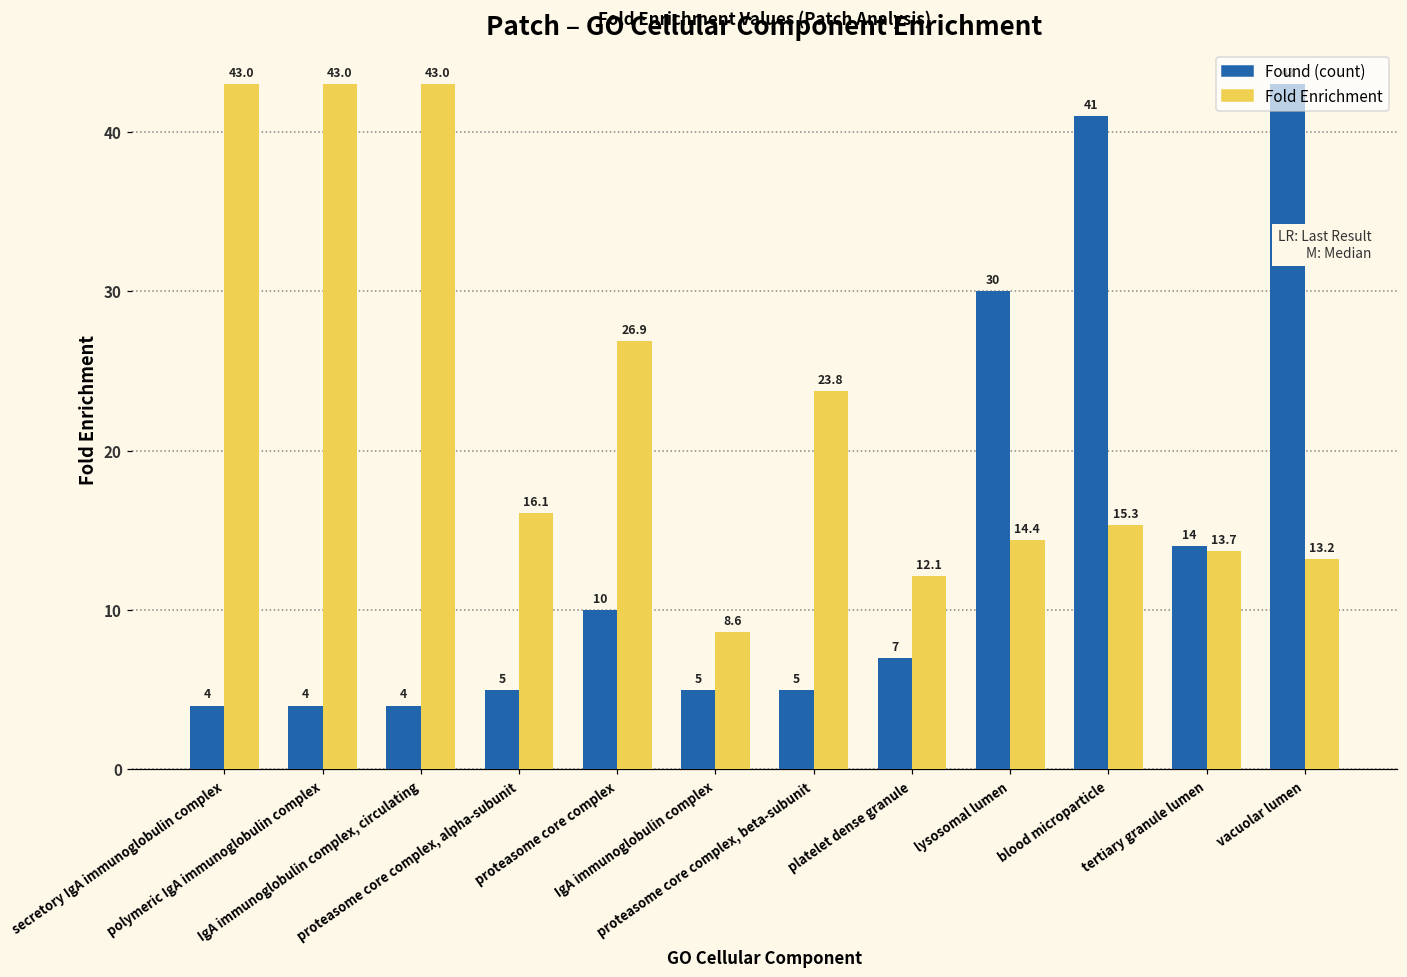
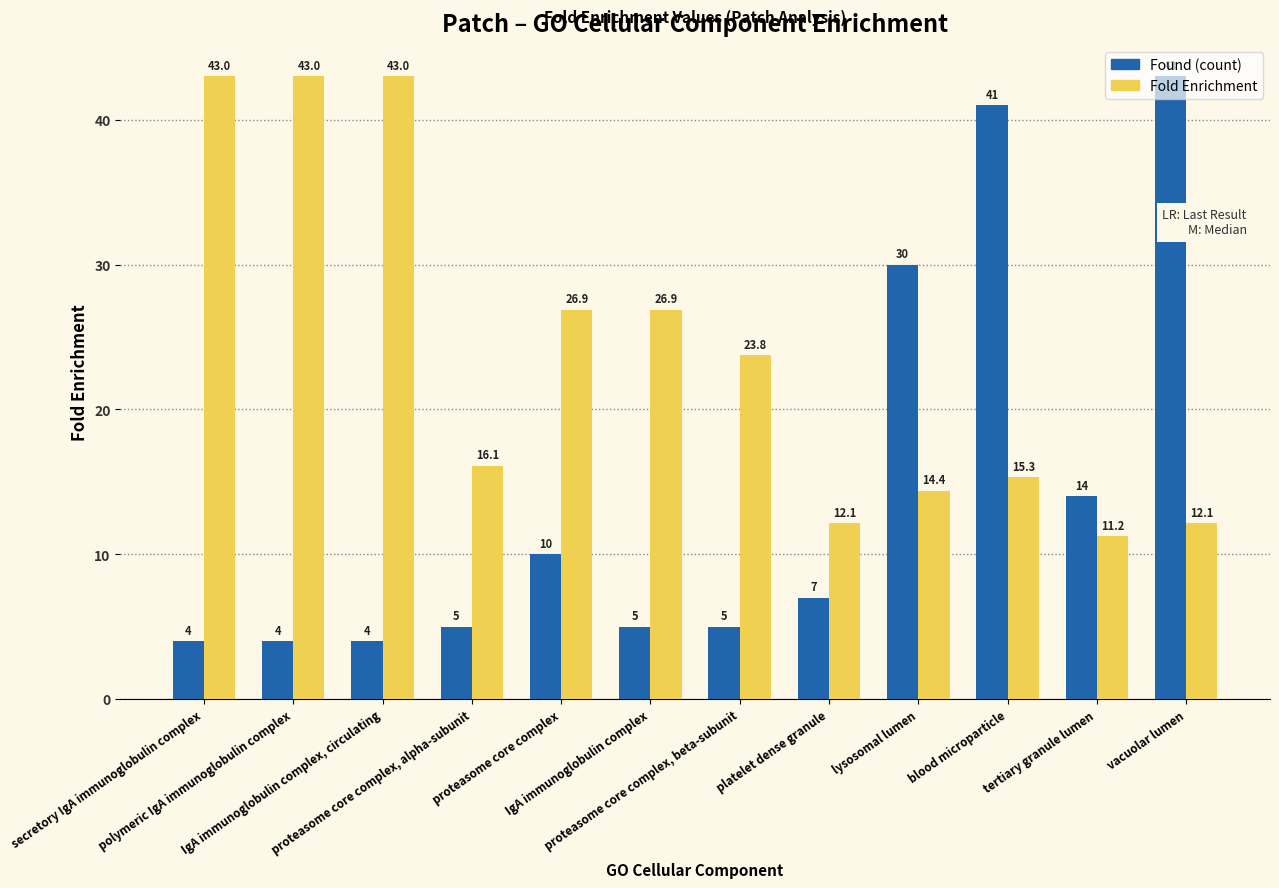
Fold Enrichment, IgA immunoglobulin complex: 8.6 -> 26.9
Fold Enrichment, tertiary granule lumen: 13.7 -> 11.2
Fold Enrichment, vacuolar lumen: 13.2 -> 12.1
